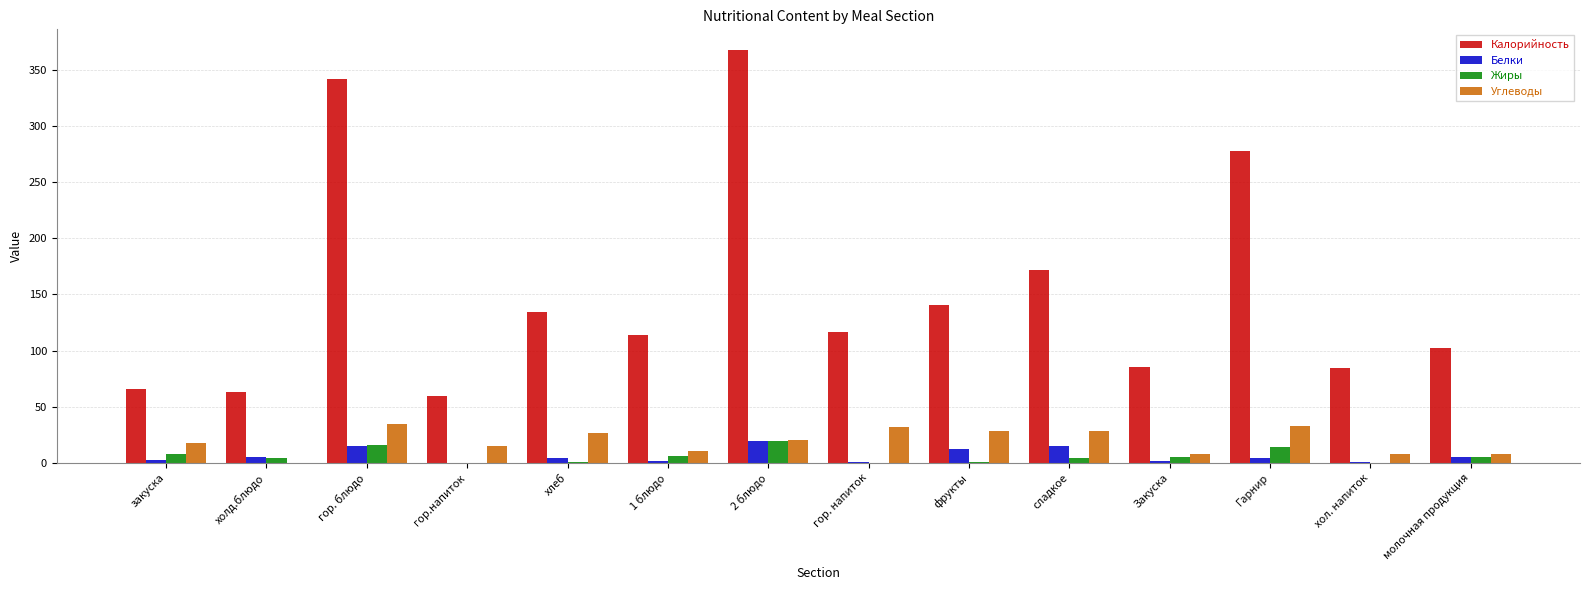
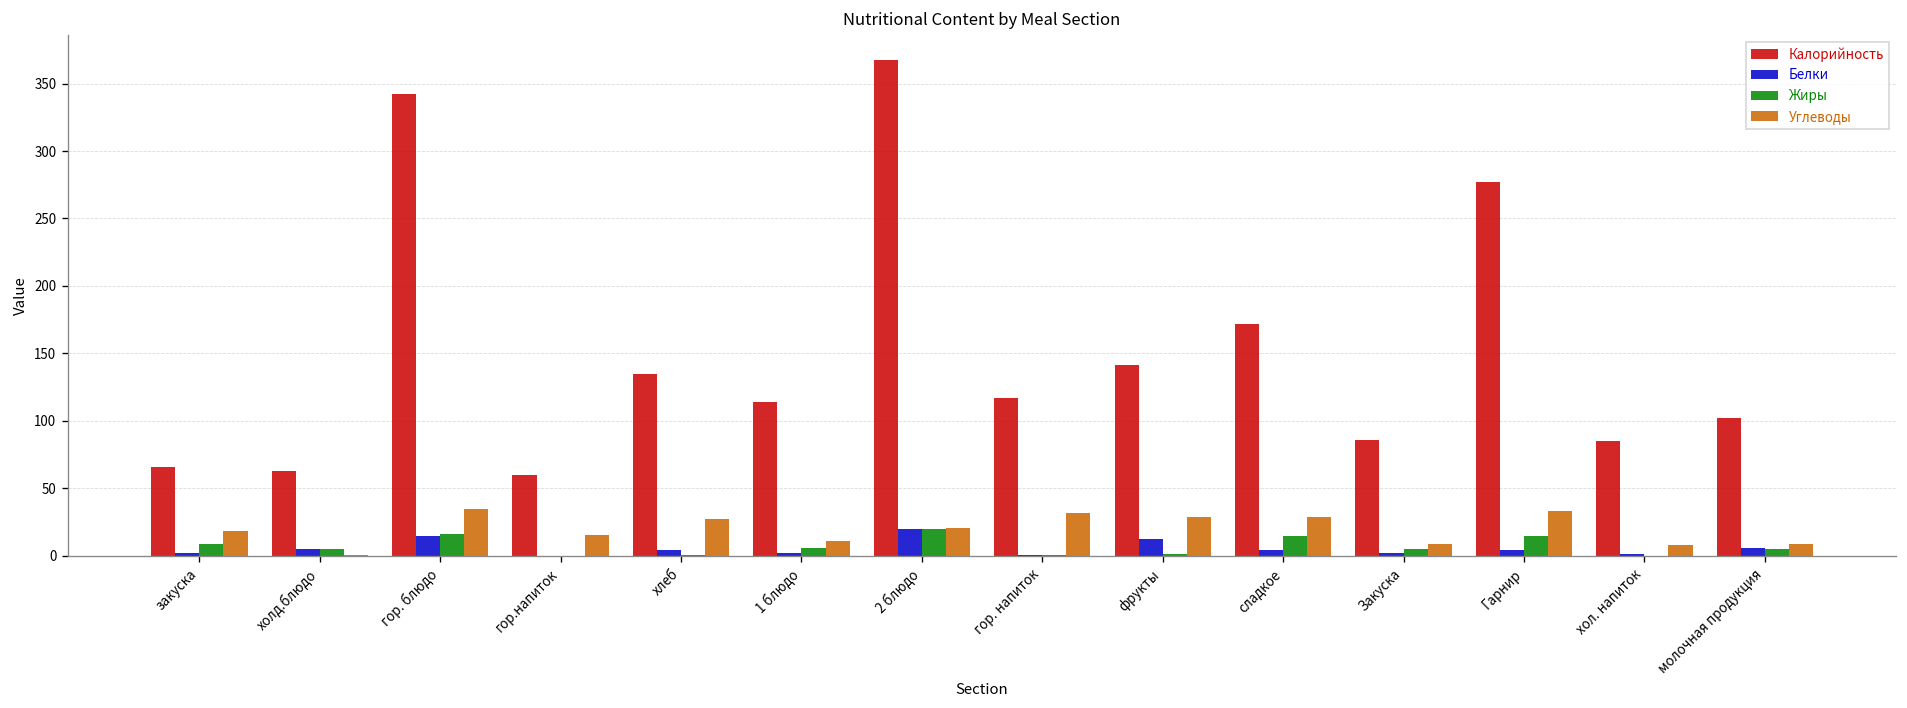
Белки, сладкое: 16 -> 4
Жиры, сладкое: 5 -> 15
